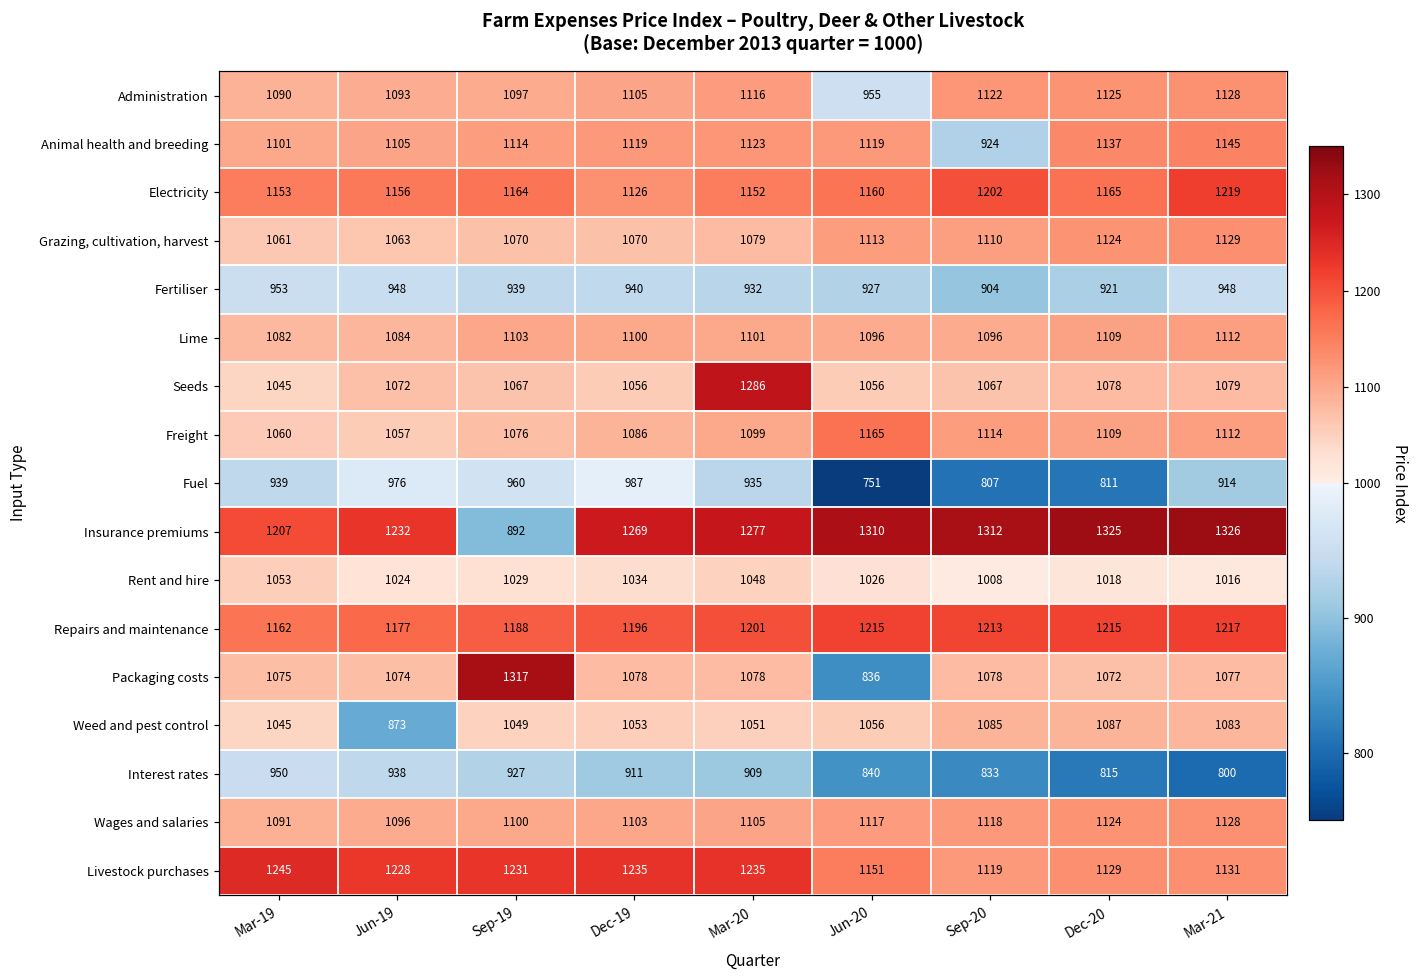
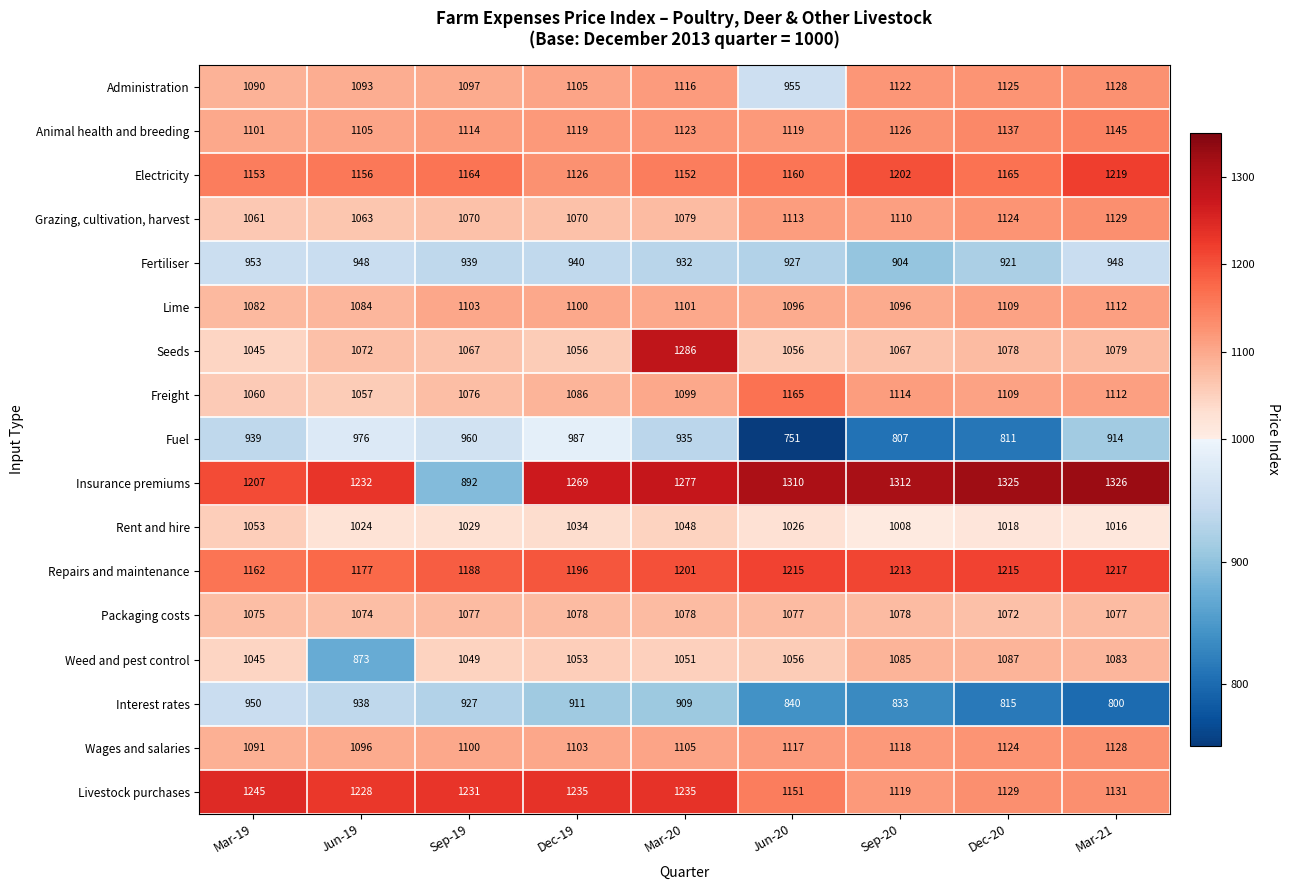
Animal health and breeding, Sep-20: 924 -> 1126
Packaging costs, Sep-19: 1317 -> 1077
Packaging costs, Jun-20: 836 -> 1077
